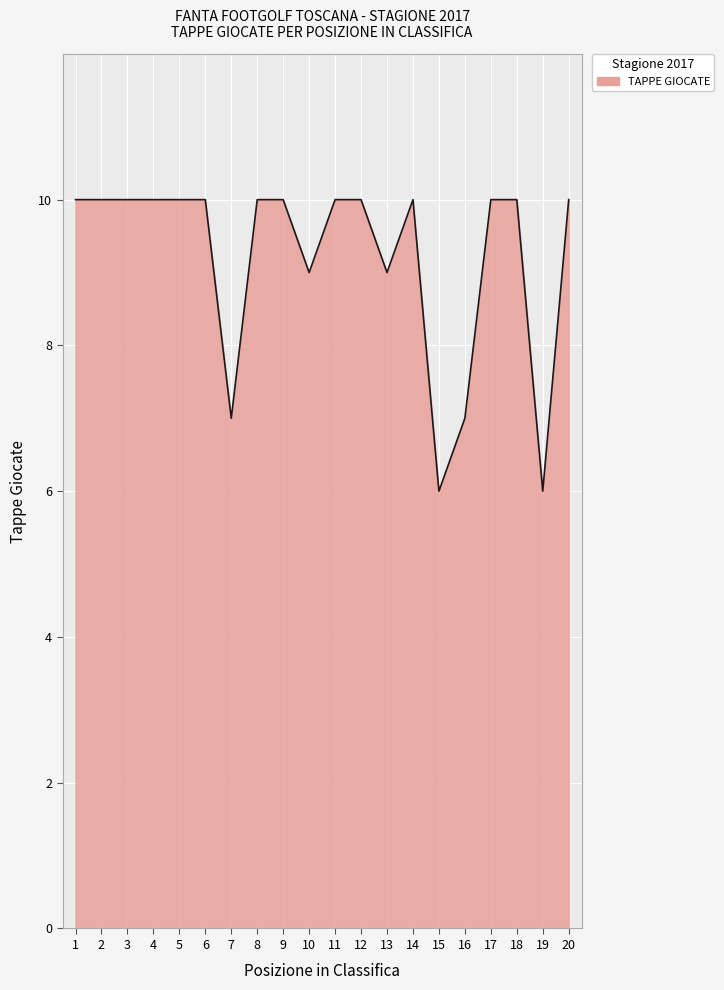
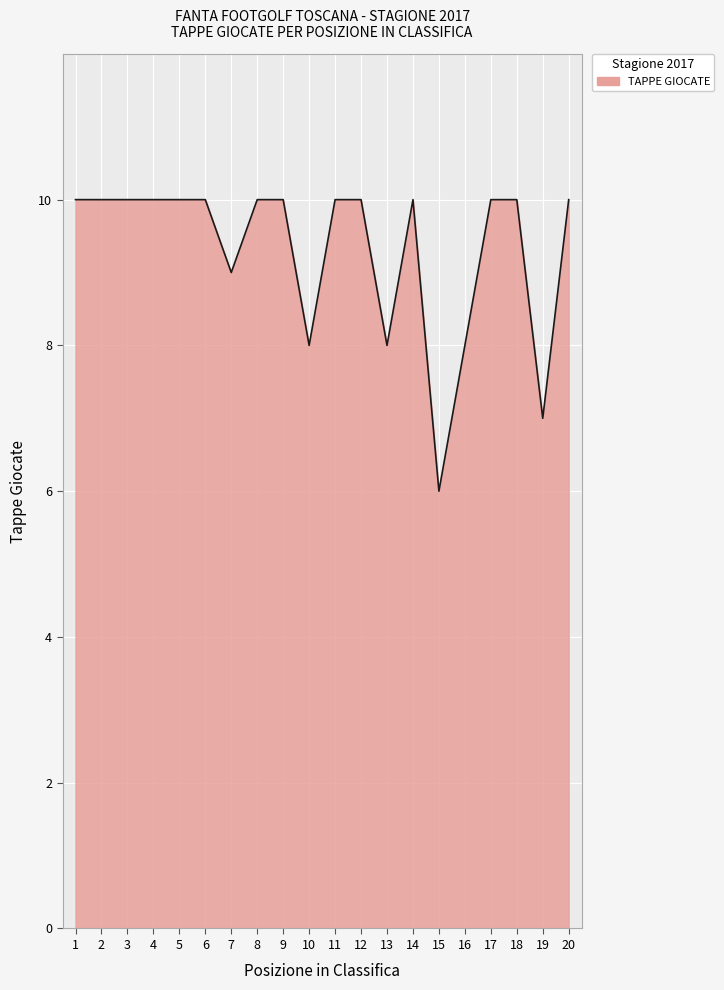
7: 7 -> 9
10: 9 -> 8
13: 9 -> 8
16: 7 -> 8
19: 6 -> 7
